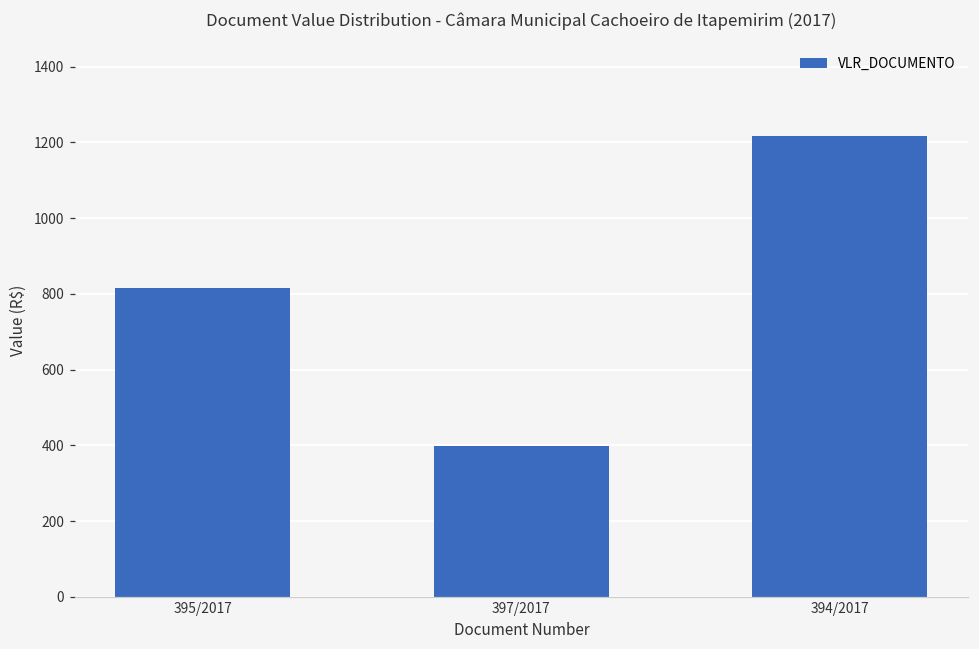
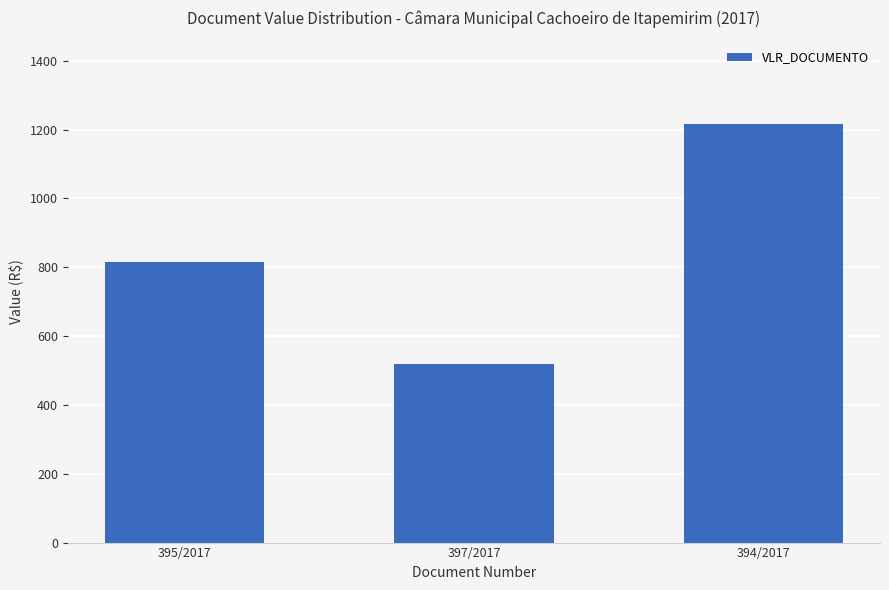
397/2017: 400 -> 520
